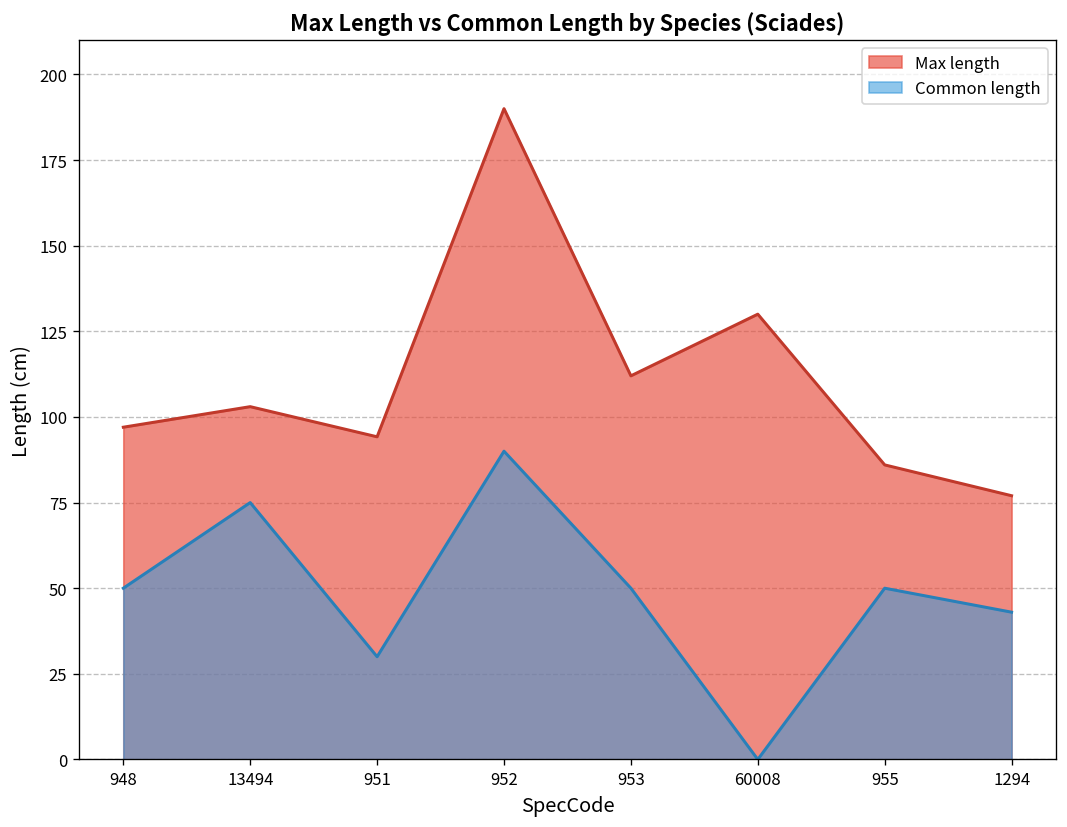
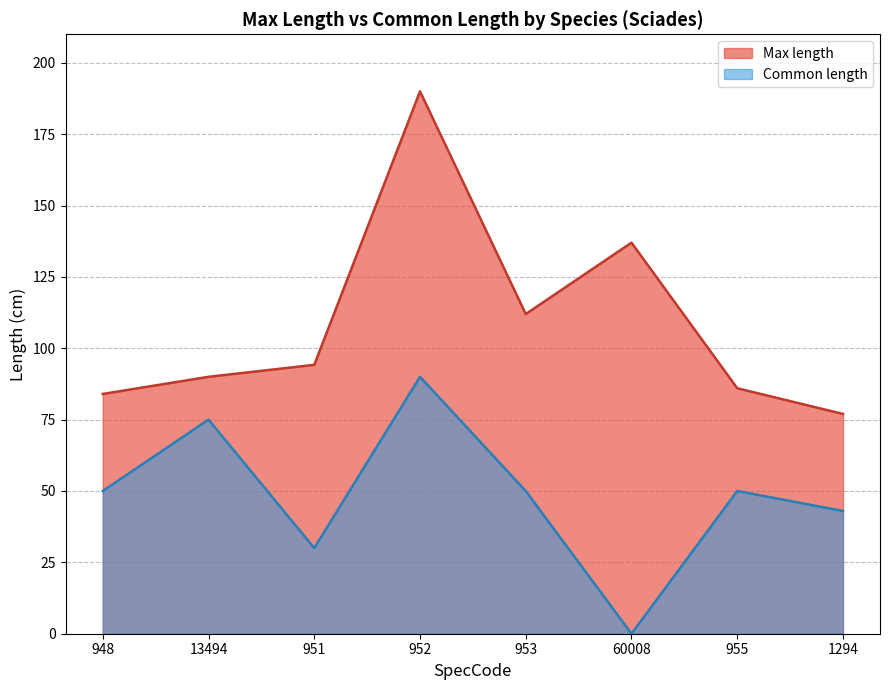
Max length, 948: 97 -> 84
Max length, 13494: 103 -> 90
Max length, 60008: 130 -> 137
